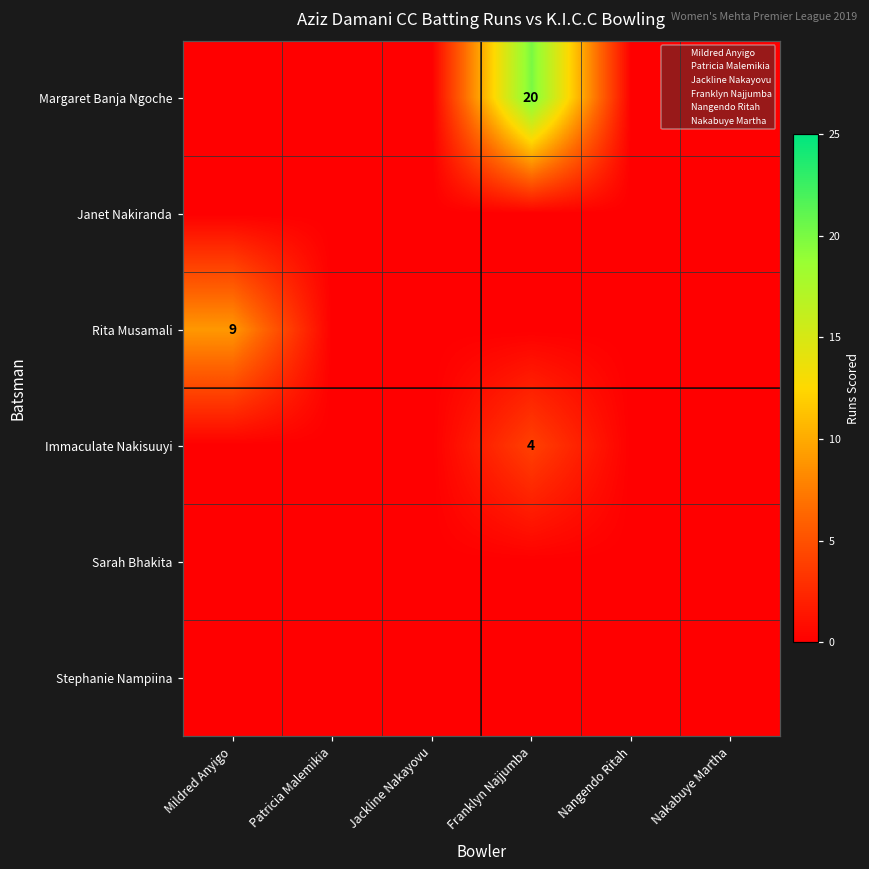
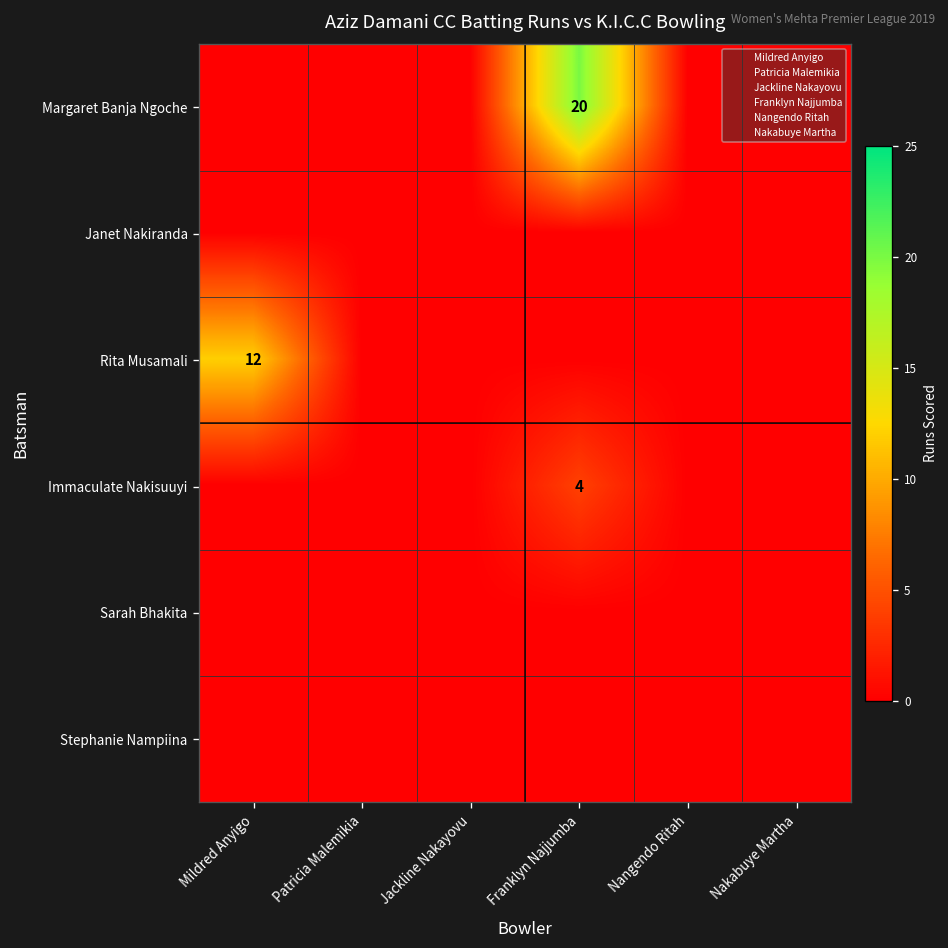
Rita Musamali, Mildred Anyigo: 9 -> 12
